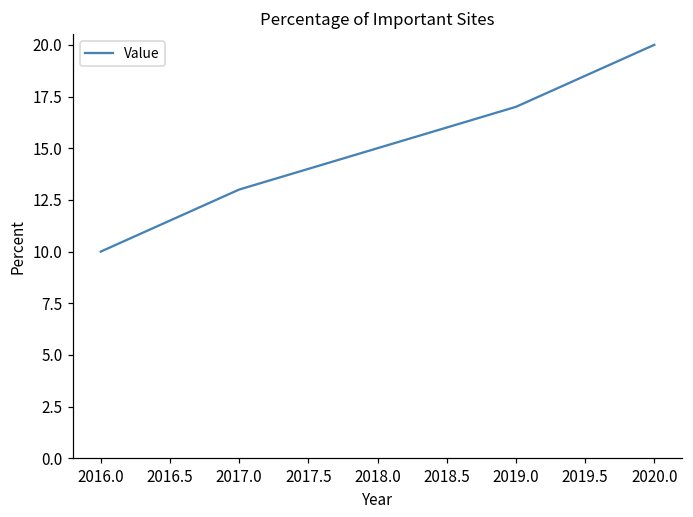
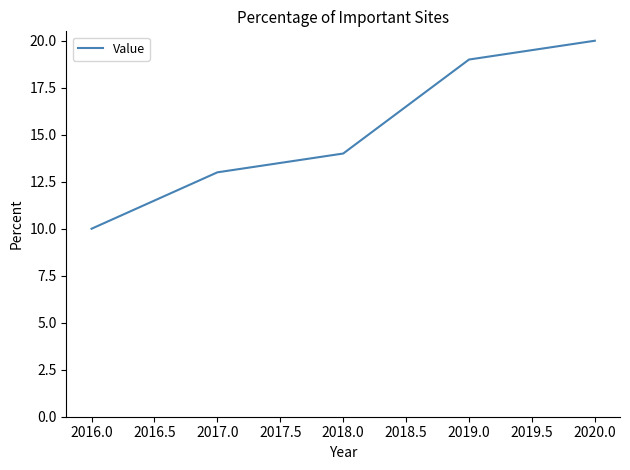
2018.0: 15 -> 14
2019.0: 17 -> 19
